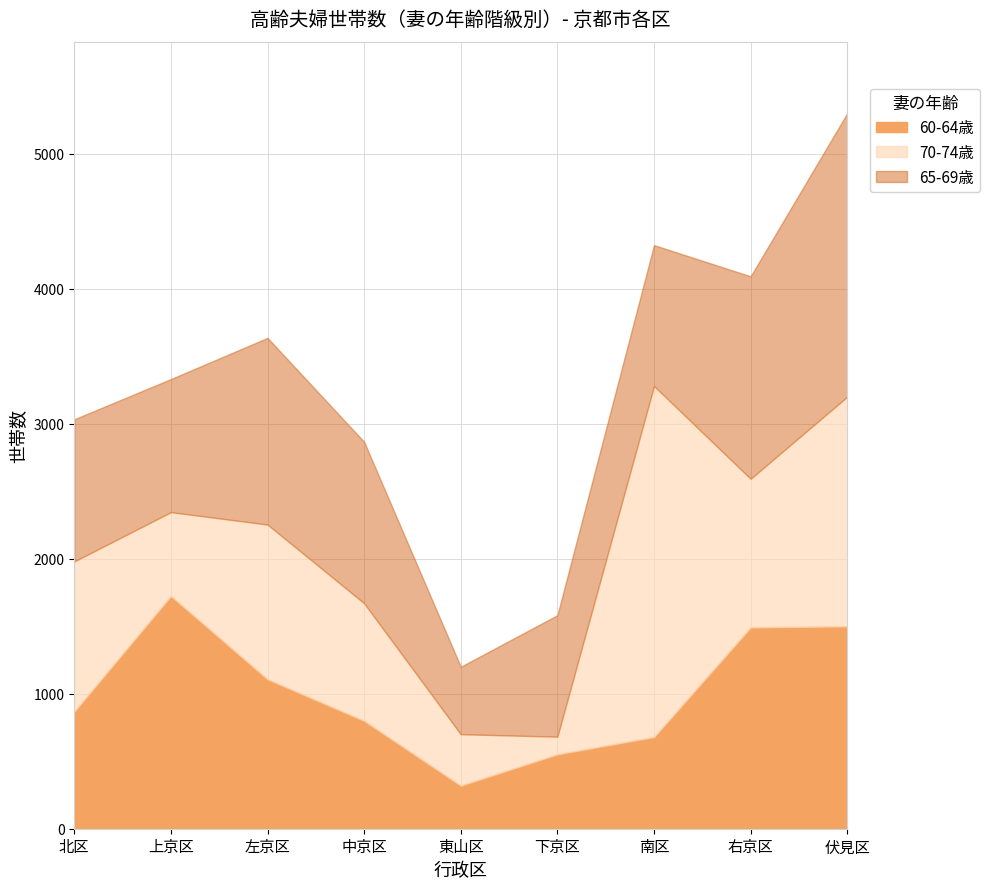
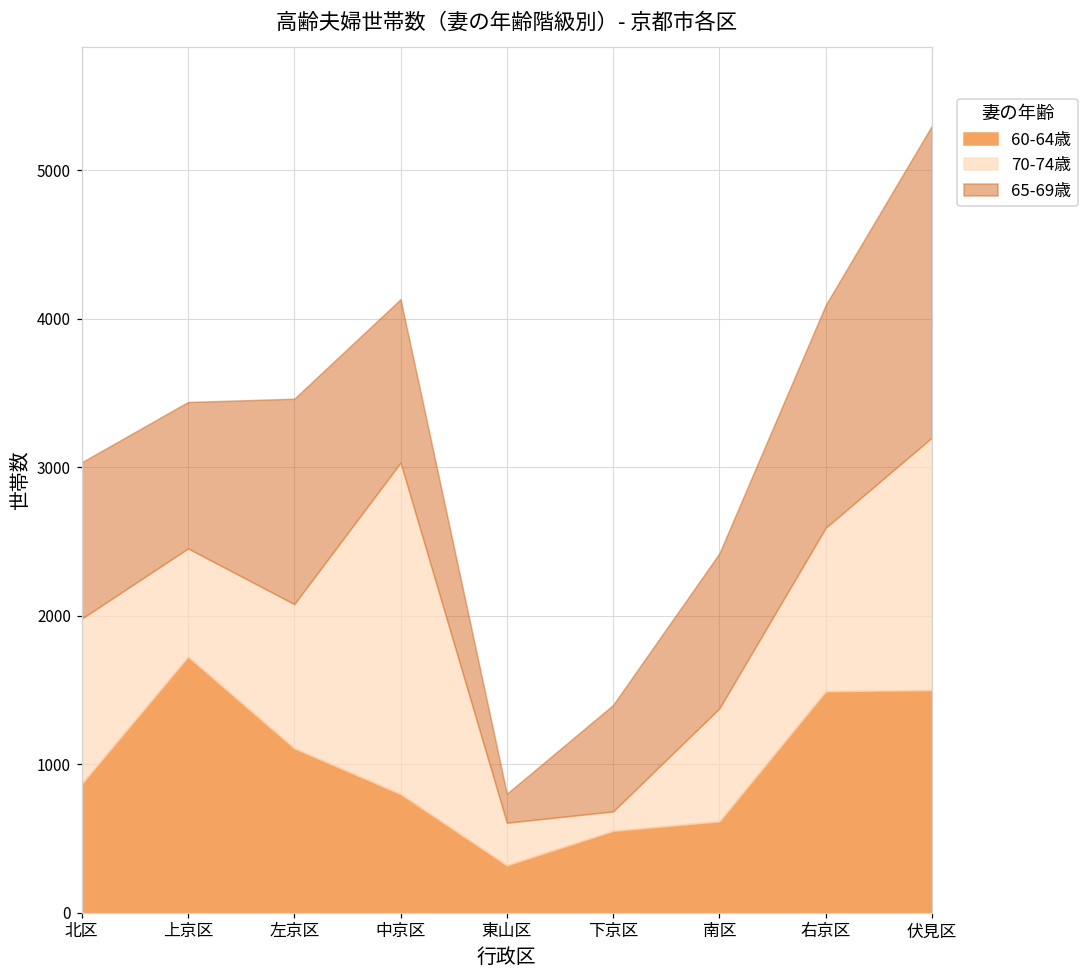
70-74歳, 上京区: 620 -> 730
70-74歳, 左京区: 1150 -> 970
70-74歳, 中京区: 870 -> 2230
65-69歳, 中京区: 1200 -> 1100
70-74歳, 東山区: 380 -> 290
65-69歳, 東山区: 500 -> 200
65-69歳, 下京区: 900 -> 720
60-64歳, 南区: 680 -> 620
70-74歳, 南区: 2600 -> 760
